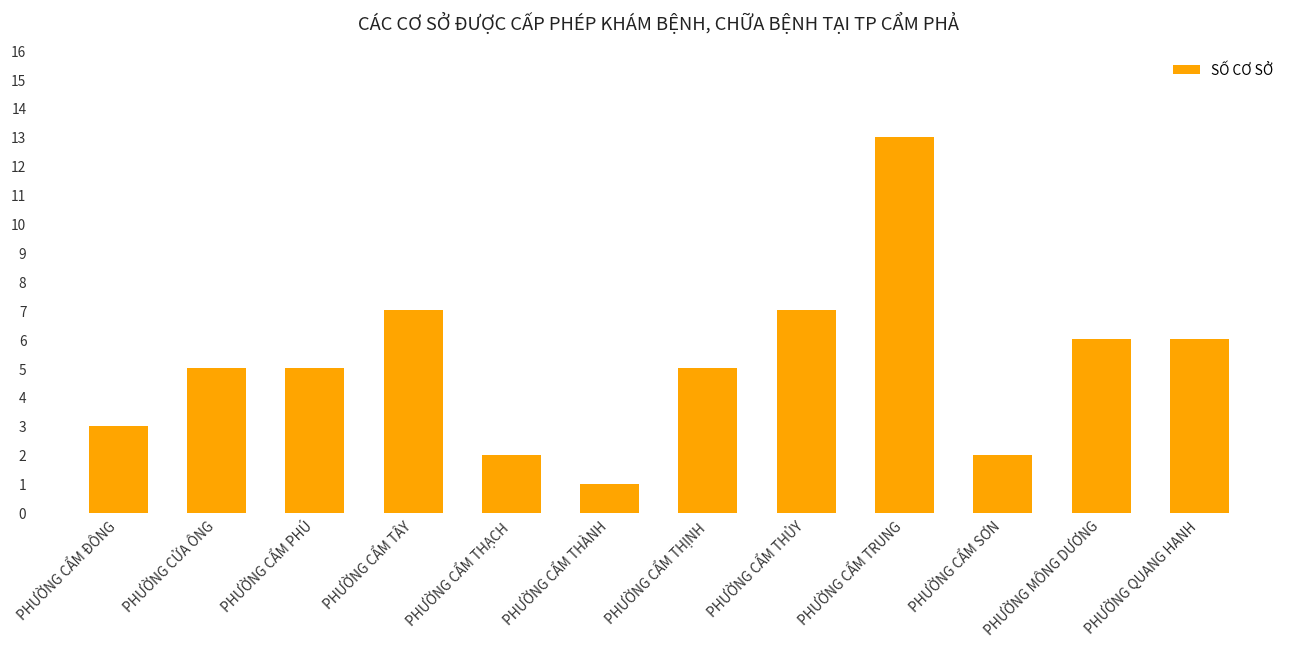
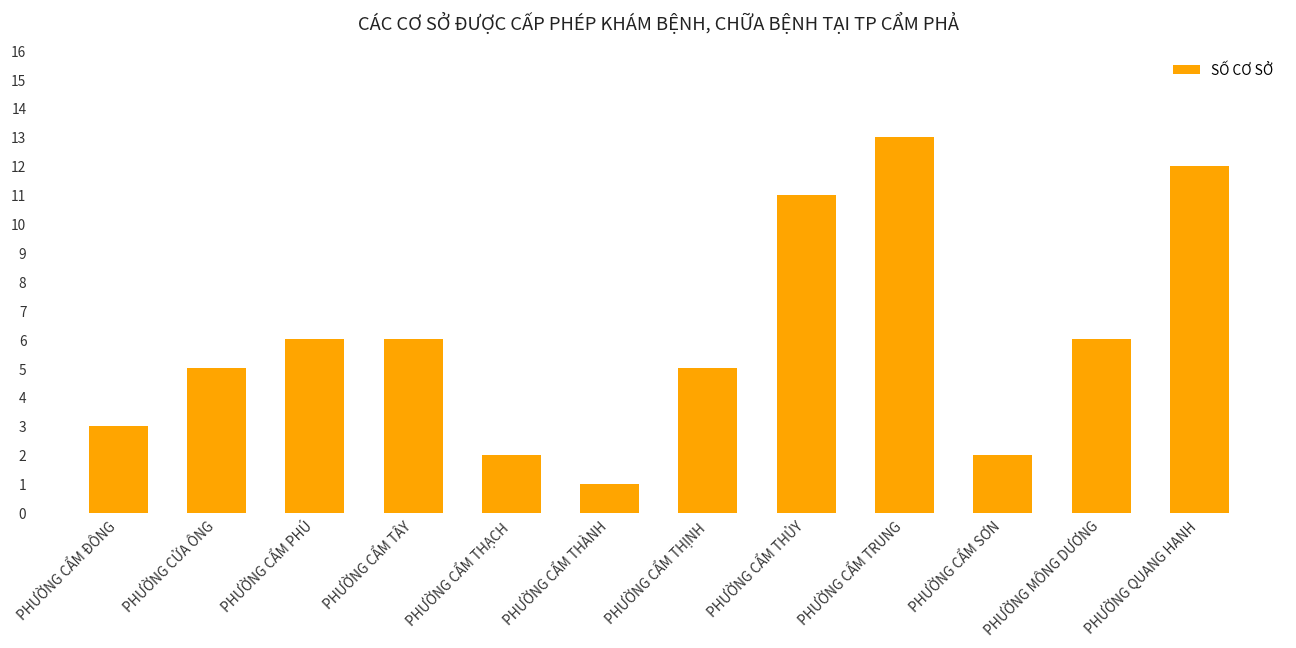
PHƯỜNG CẨM PHÚ: 5 -> 6
PHƯỜNG CẨM TÂY: 7 -> 6
PHƯỜNG CẨM THỦY: 7 -> 11
PHƯỜNG QUANG HANH: 6 -> 12
